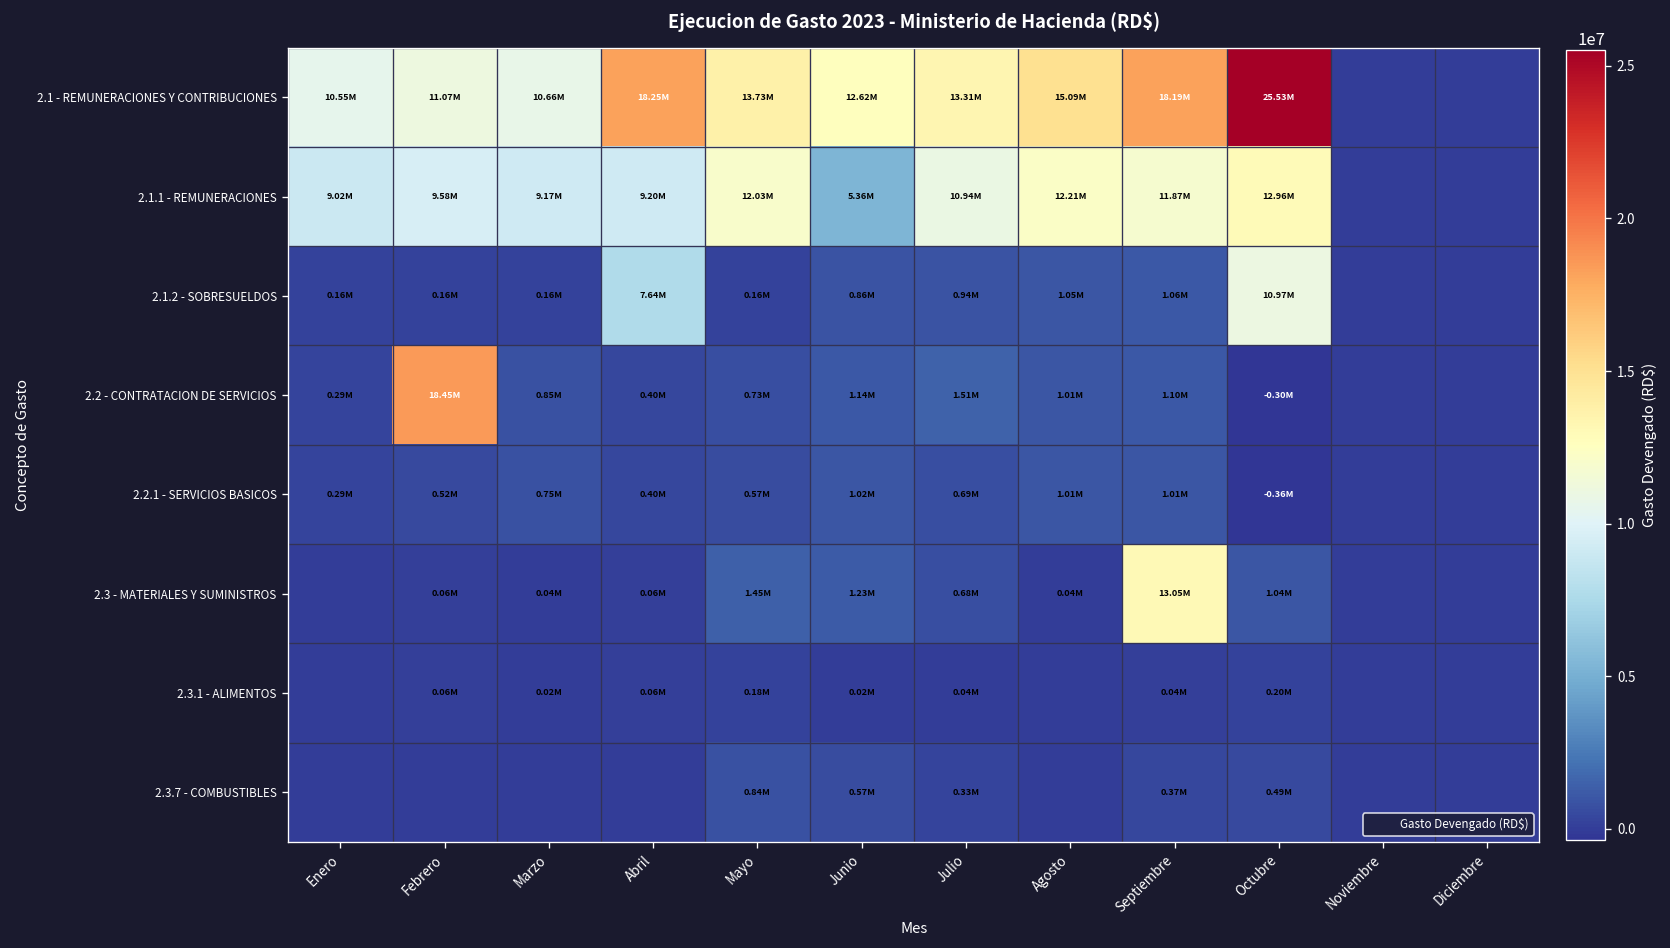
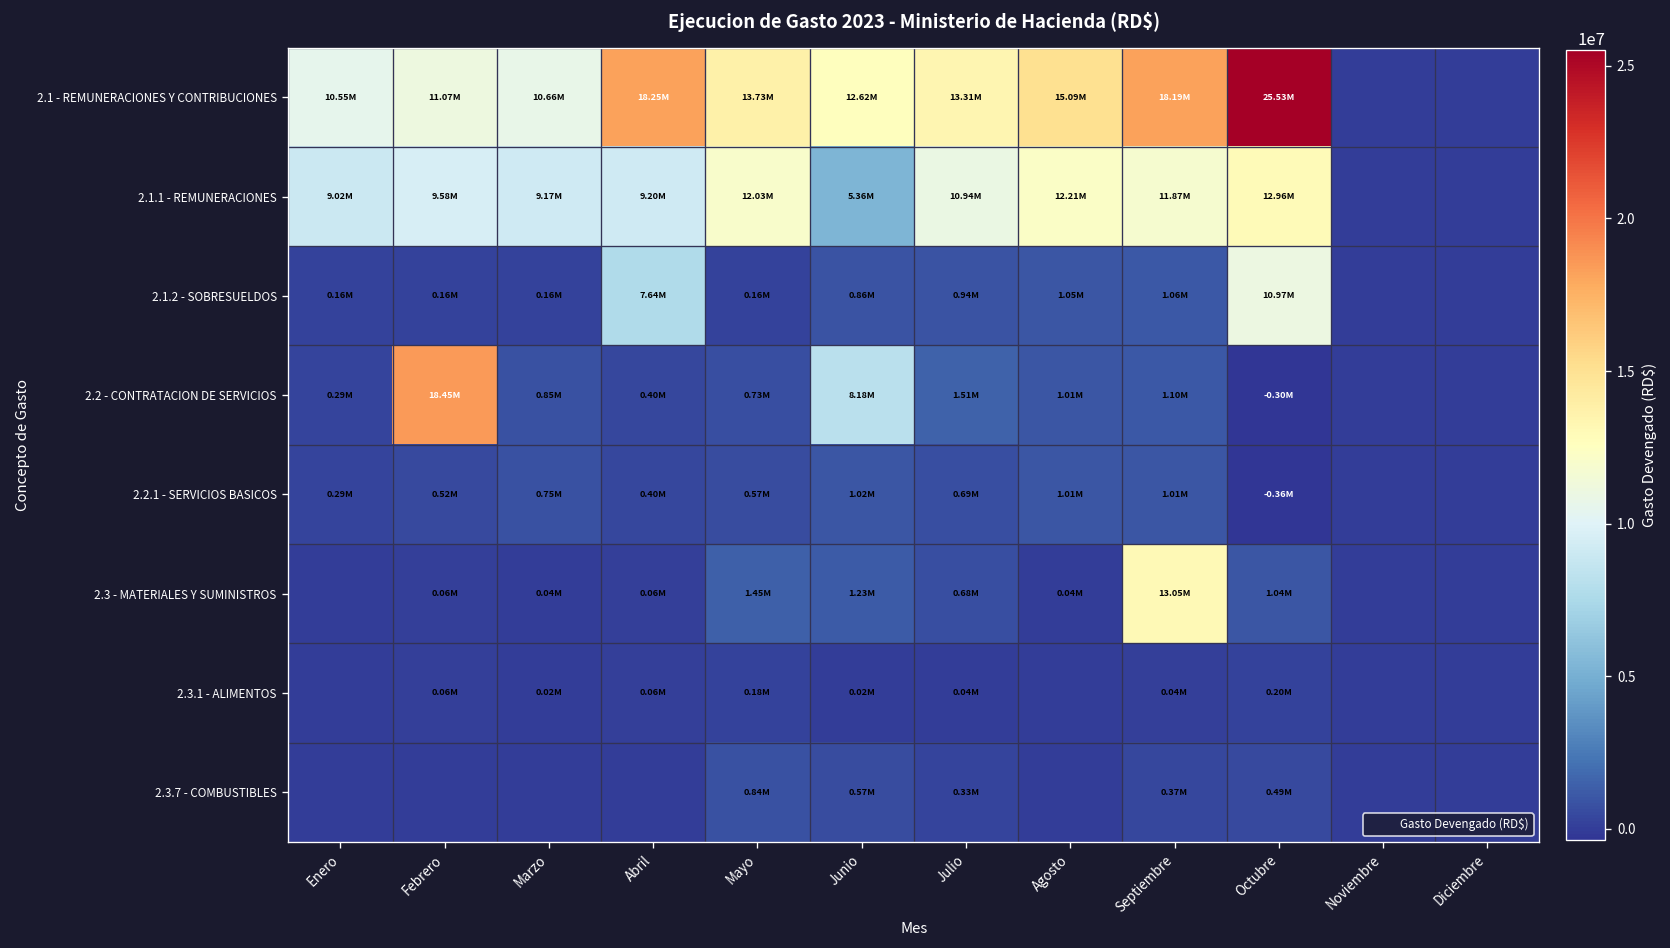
2.2 - CONTRATACION DE SERVICIOS, Junio: 1.14M -> 8.18M
